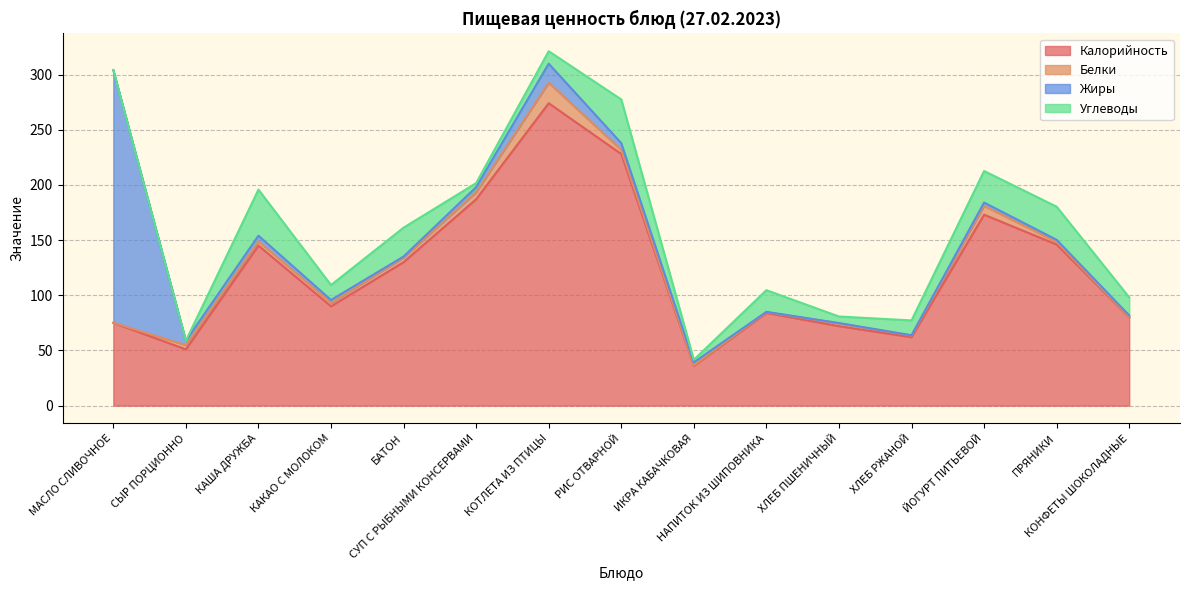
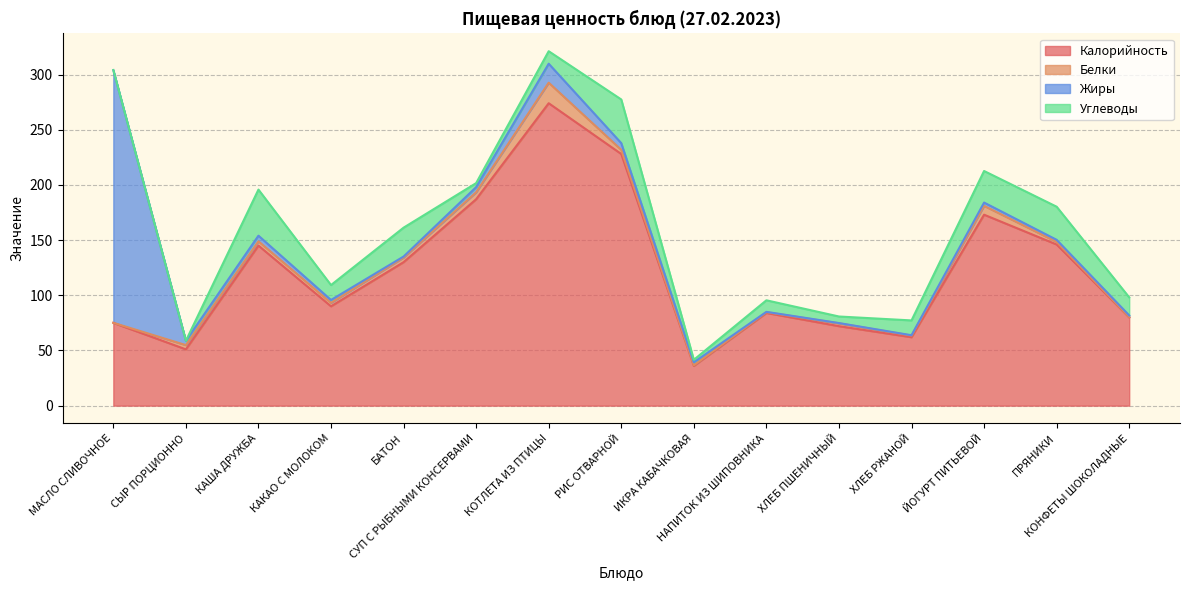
Углеводы, НАПИТОК ИЗ ШИПОВНИКА: 20 -> 10
